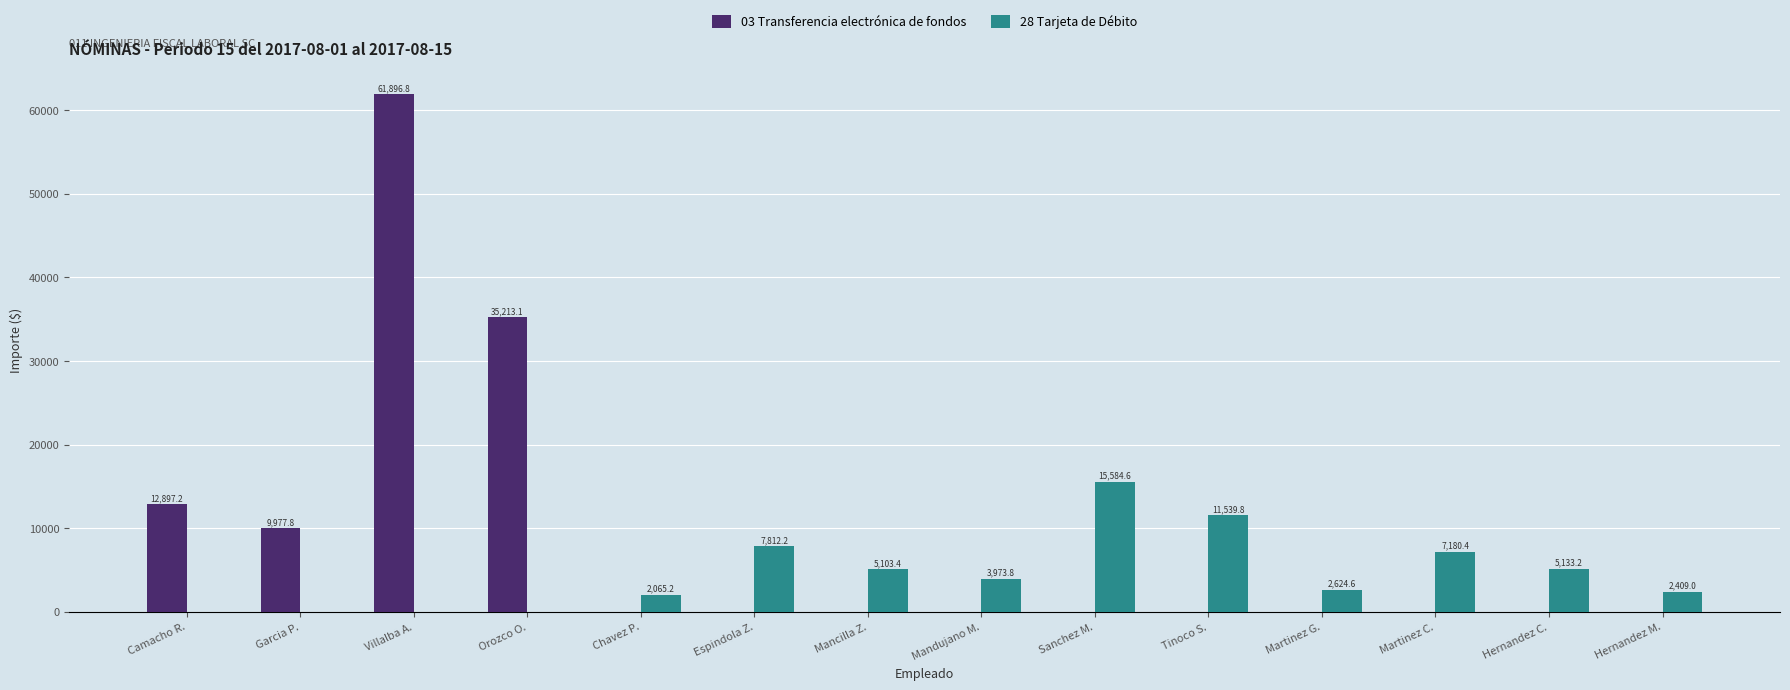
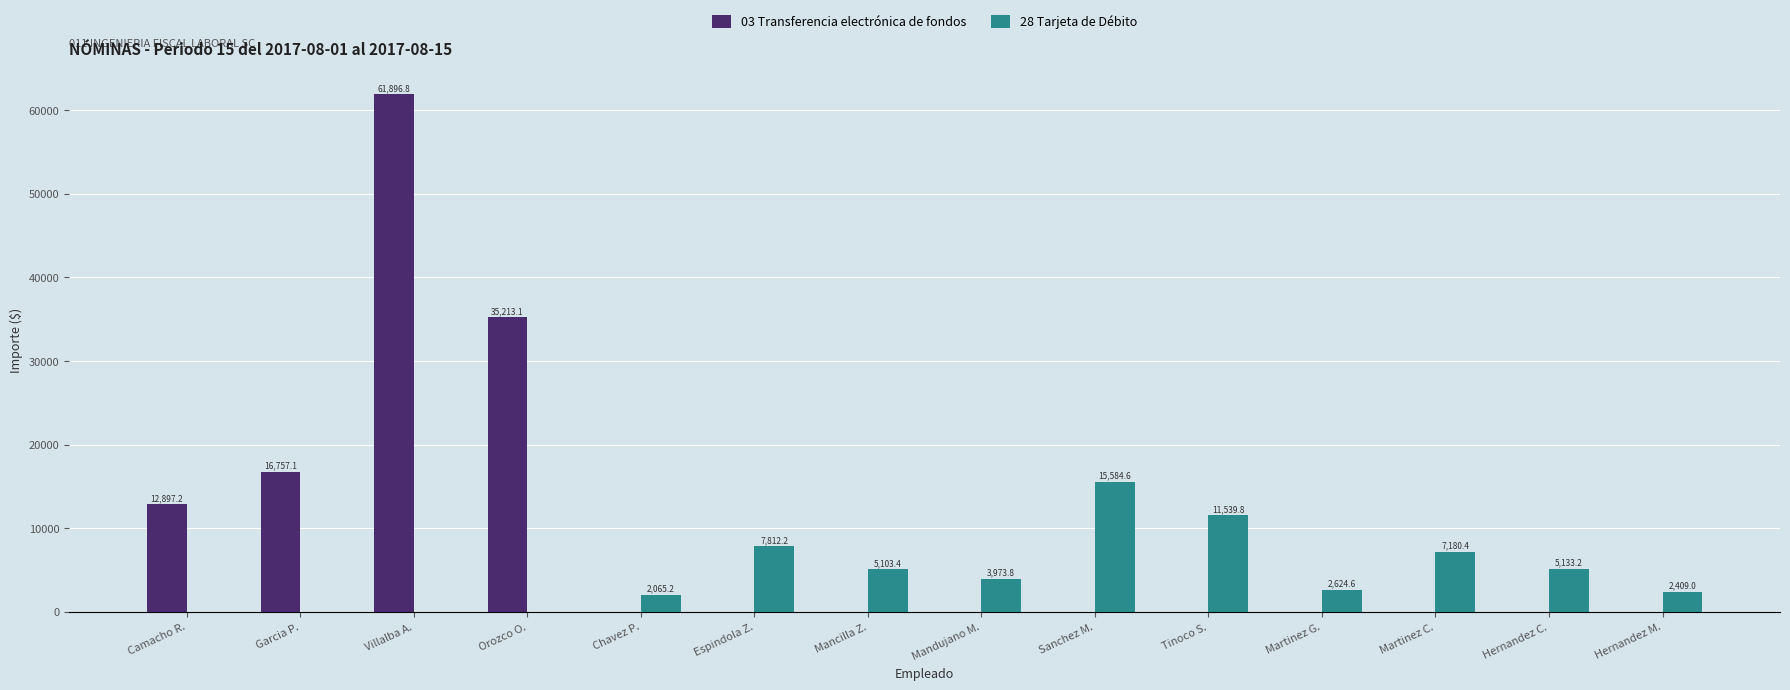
03 Transferencia electrónica de fondos, Garcia P.: 9,977.8 -> 16,757.1
